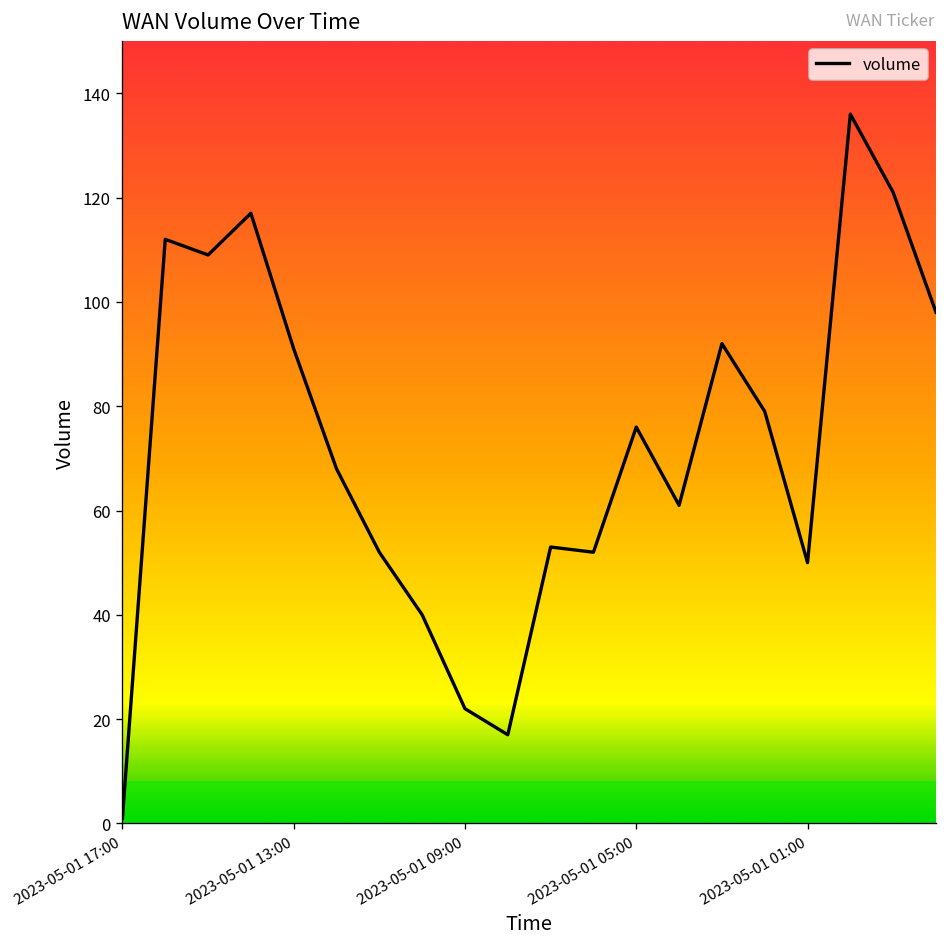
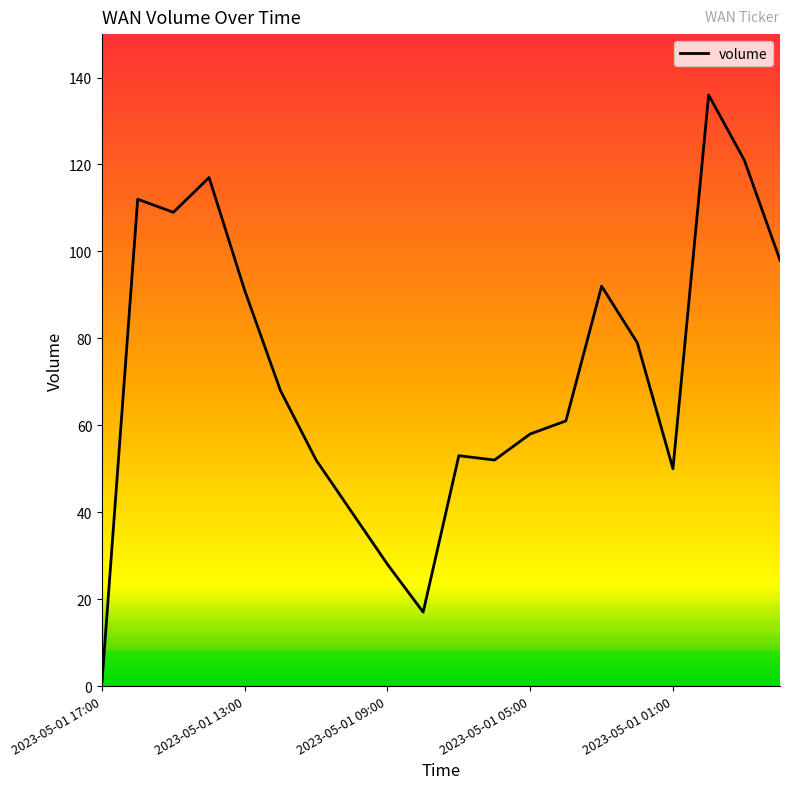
2023-05-01 09:00: 22 -> 28
2023-05-01 05:00: 76 -> 58
